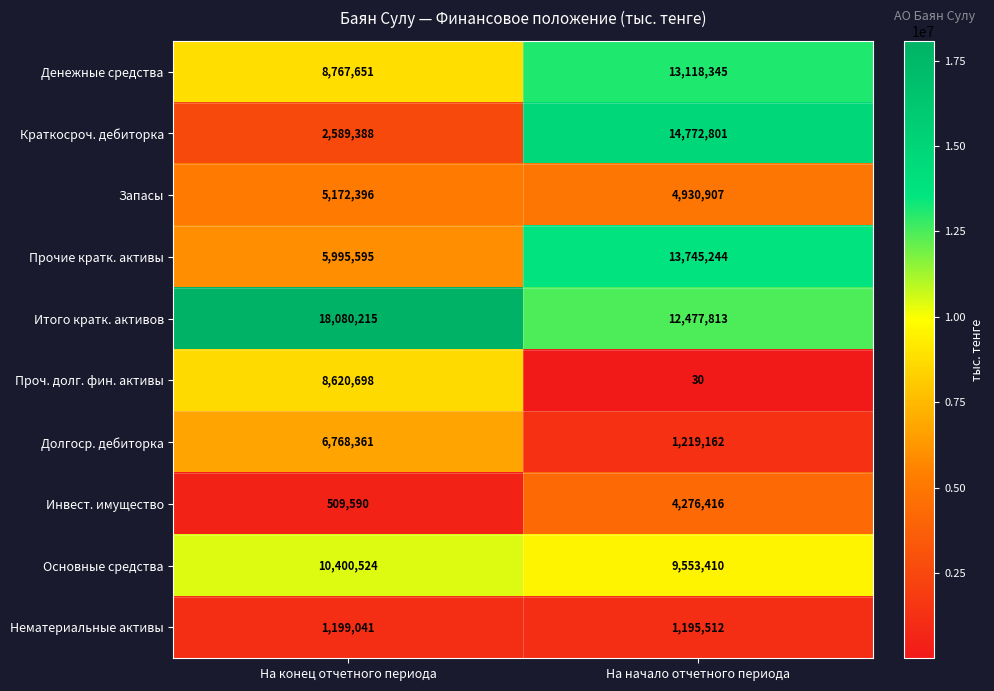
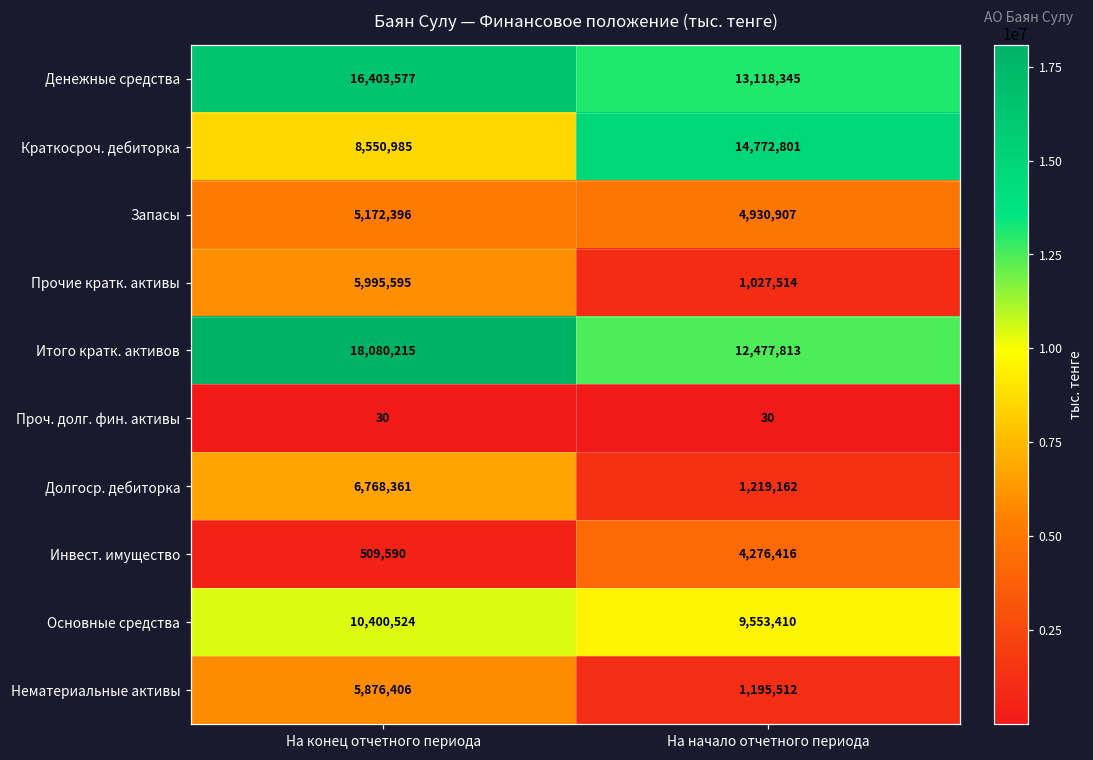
Денежные средства, На конец отчетного периода: 8,767,651 -> 16,403,577
Краткосроч. дебиторка, На конец отчетного периода: 2,589,388 -> 8,550,985
Прочие кратк. активы, На начало отчетного периода: 13,745,244 -> 1,027,514
Проч. долг. фин. активы, На конец отчетного периода: 8,620,698 -> 30
Нематериальные активы, На конец отчетного периода: 1,199,041 -> 5,876,406
